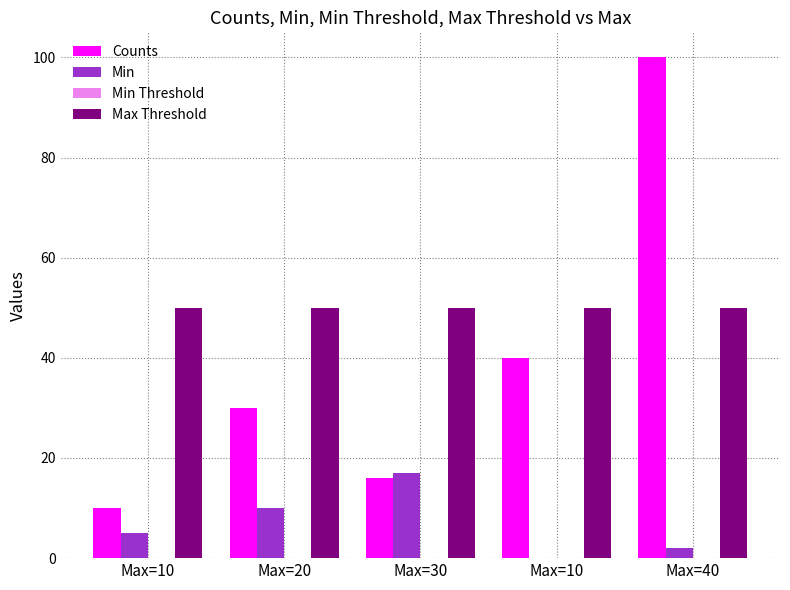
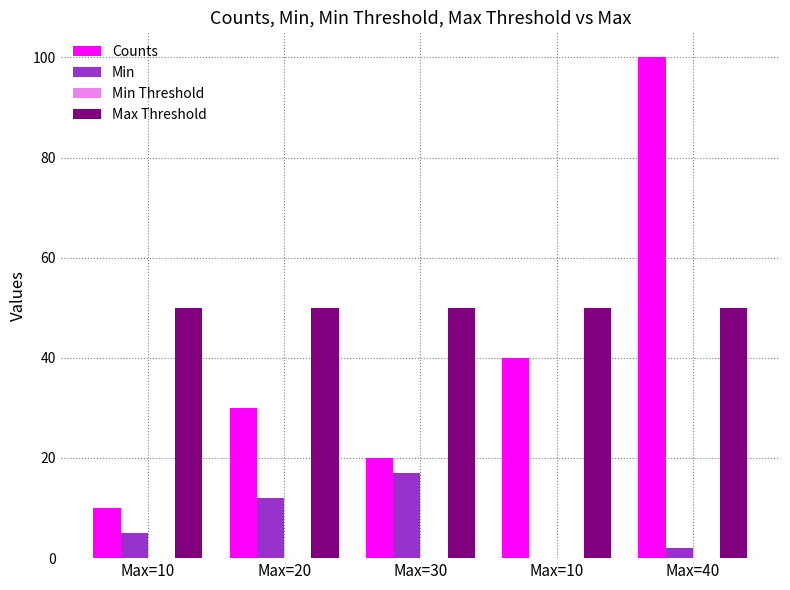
Min, Max=20: 10 -> 12
Counts, Max=30: 16 -> 20
